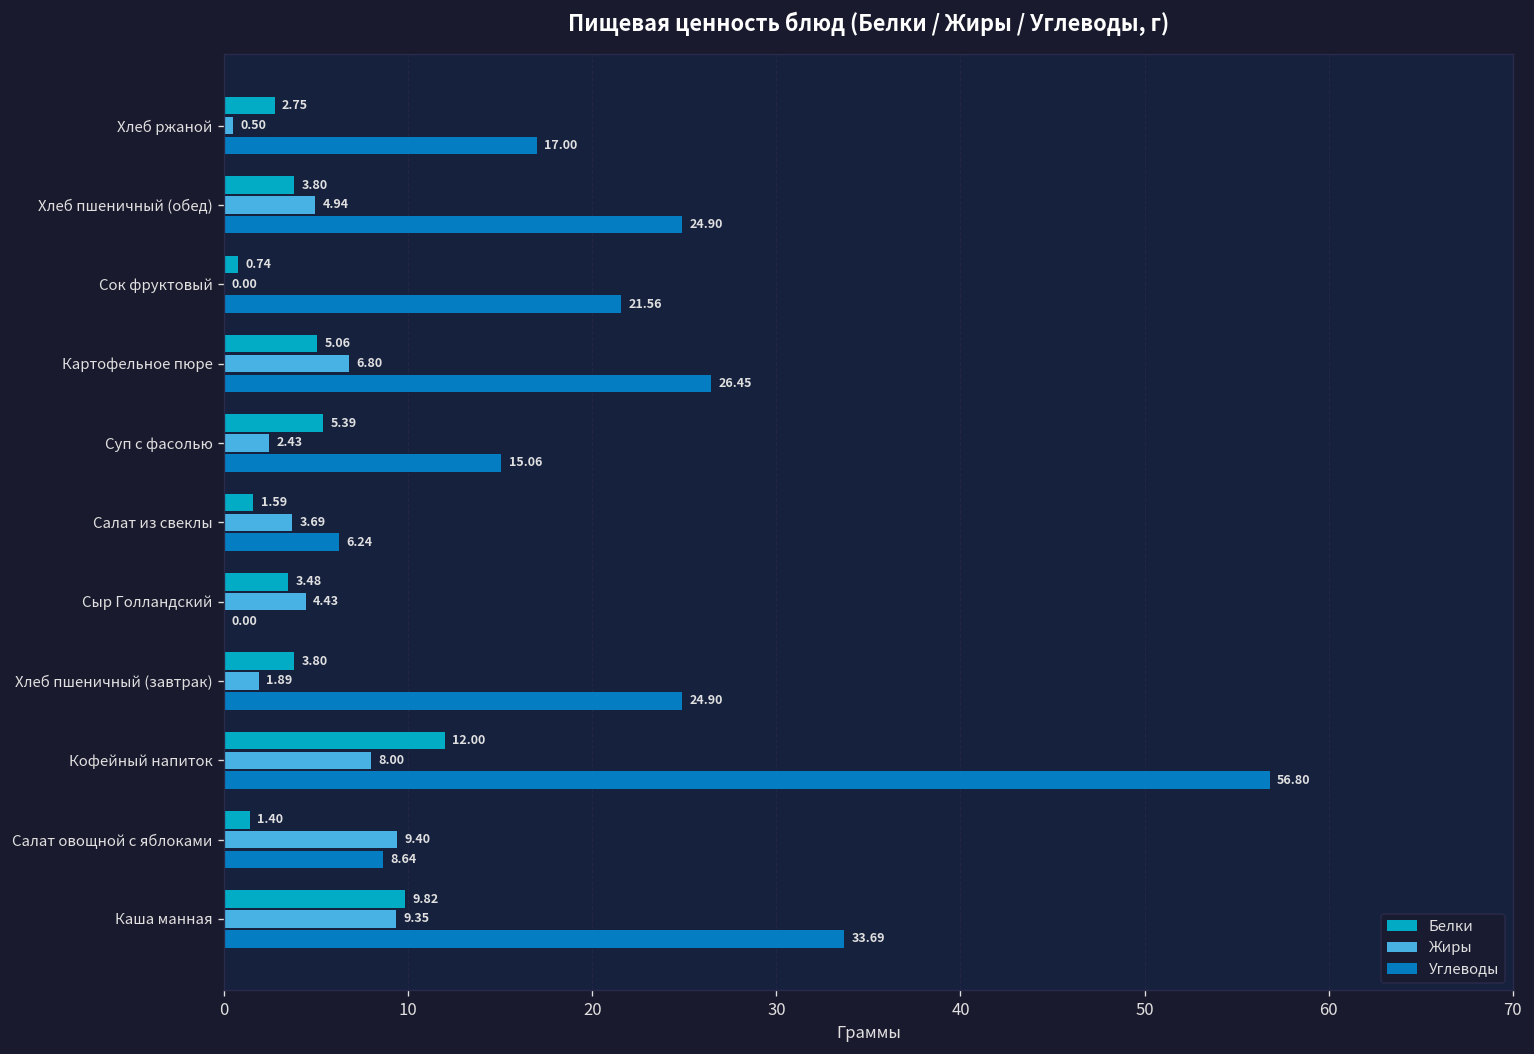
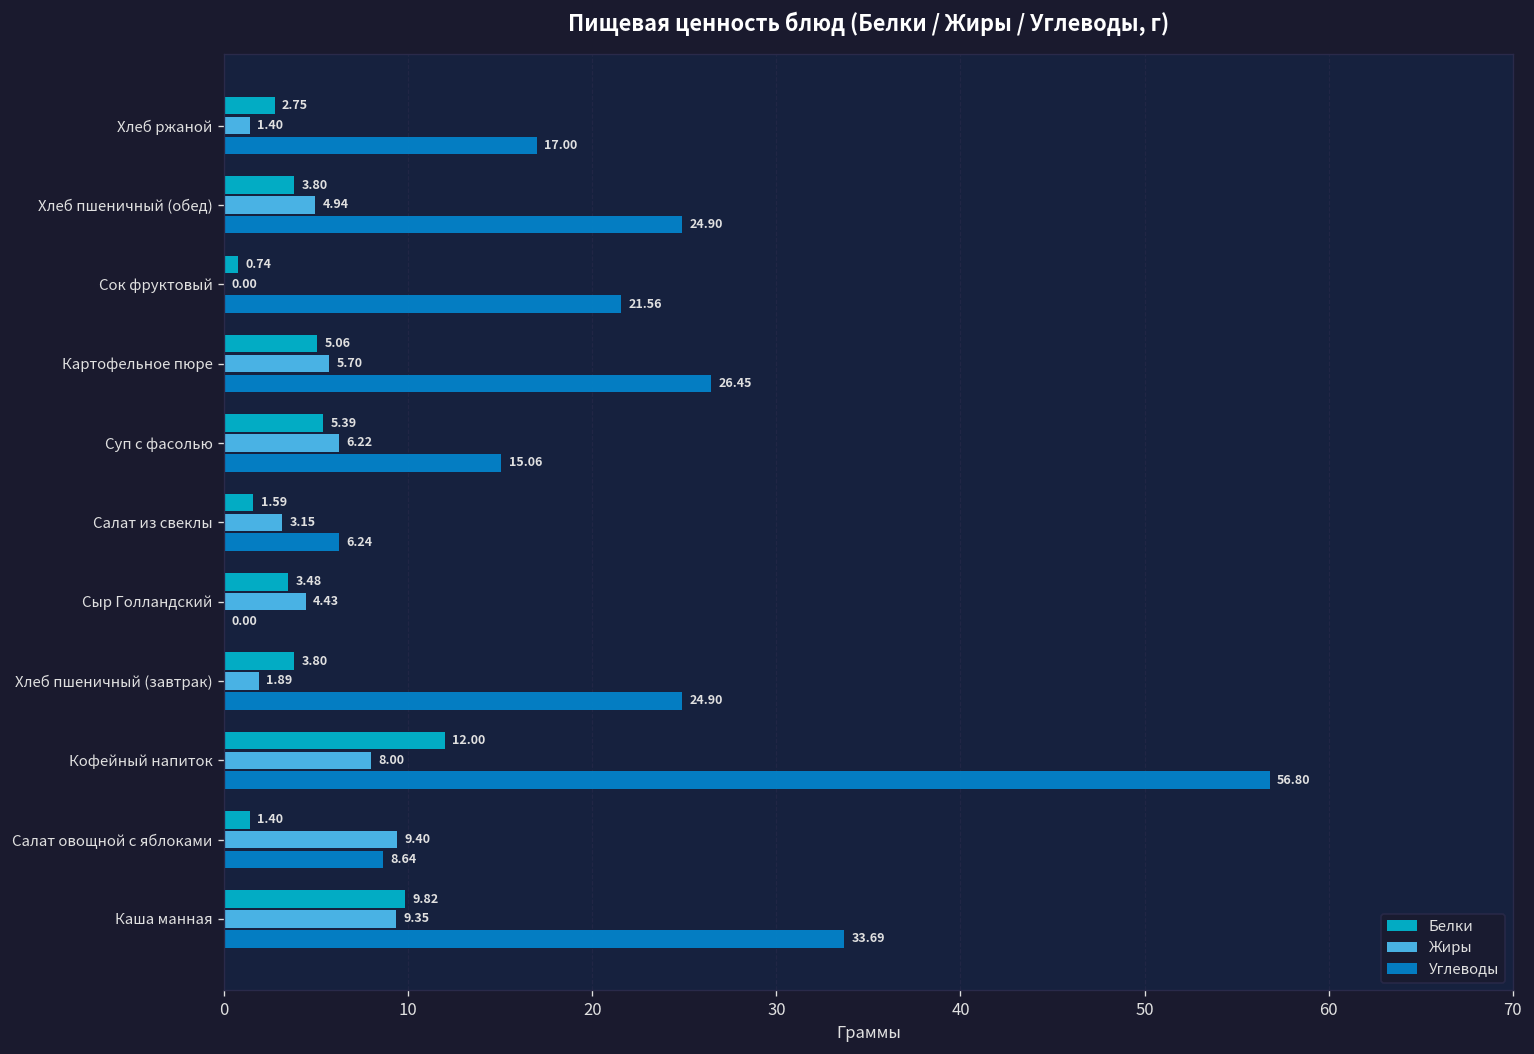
Жиры, Хлеб ржаной: 0.50 -> 1.40
Жиры, Картофельное пюре: 6.80 -> 5.70
Жиры, Суп с фасолью: 2.43 -> 6.22
Жиры, Салат из свеклы: 3.69 -> 3.15
